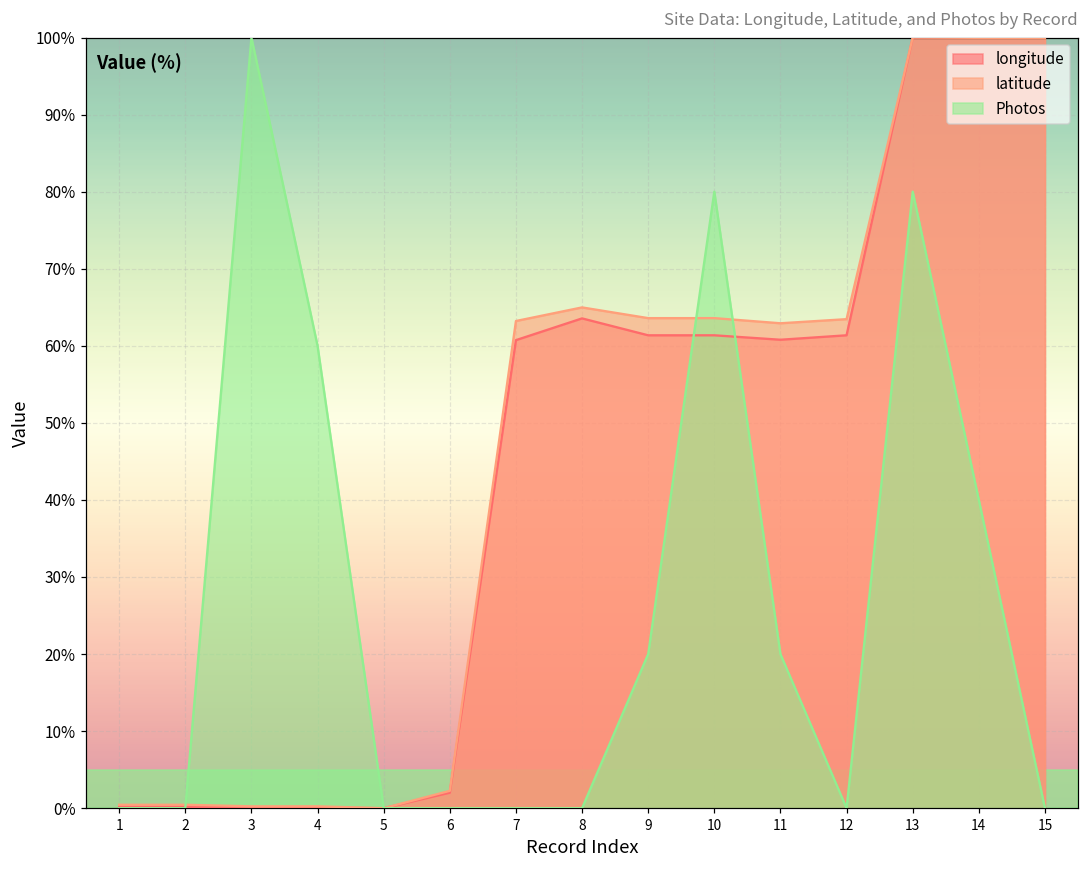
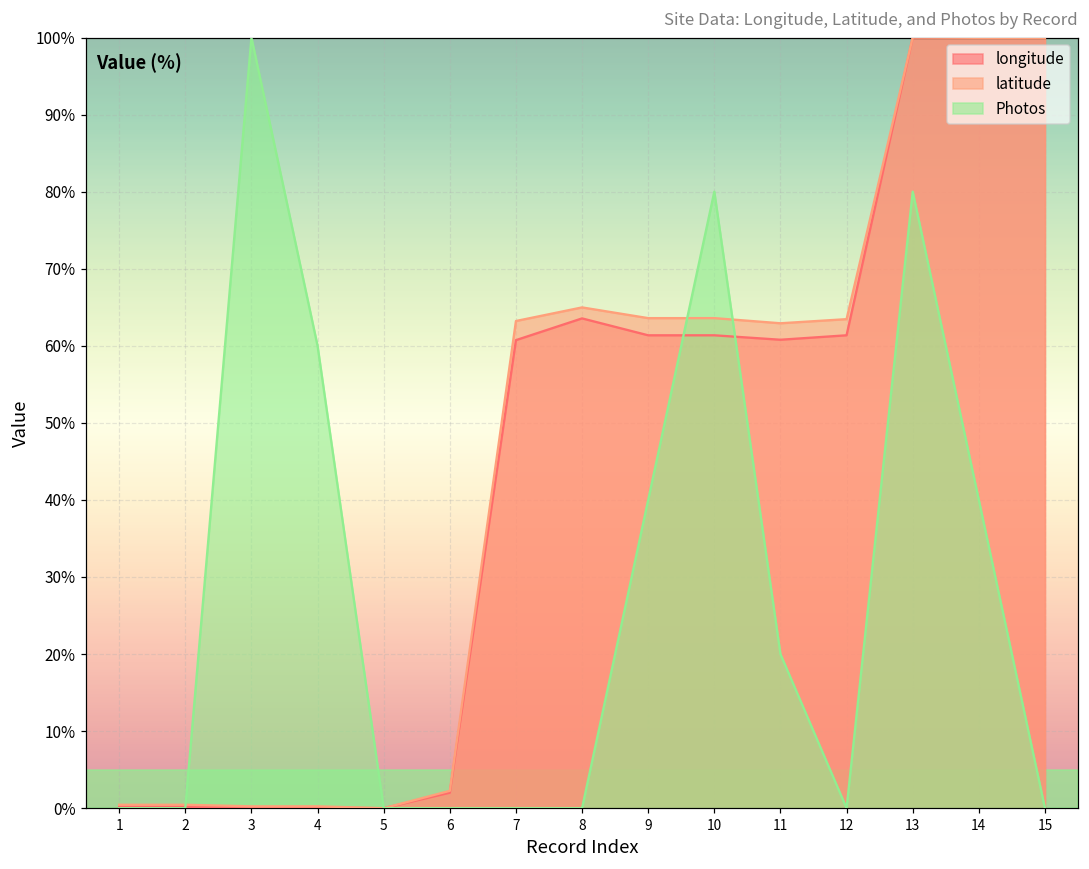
Photos, 9: 20% -> 40%
